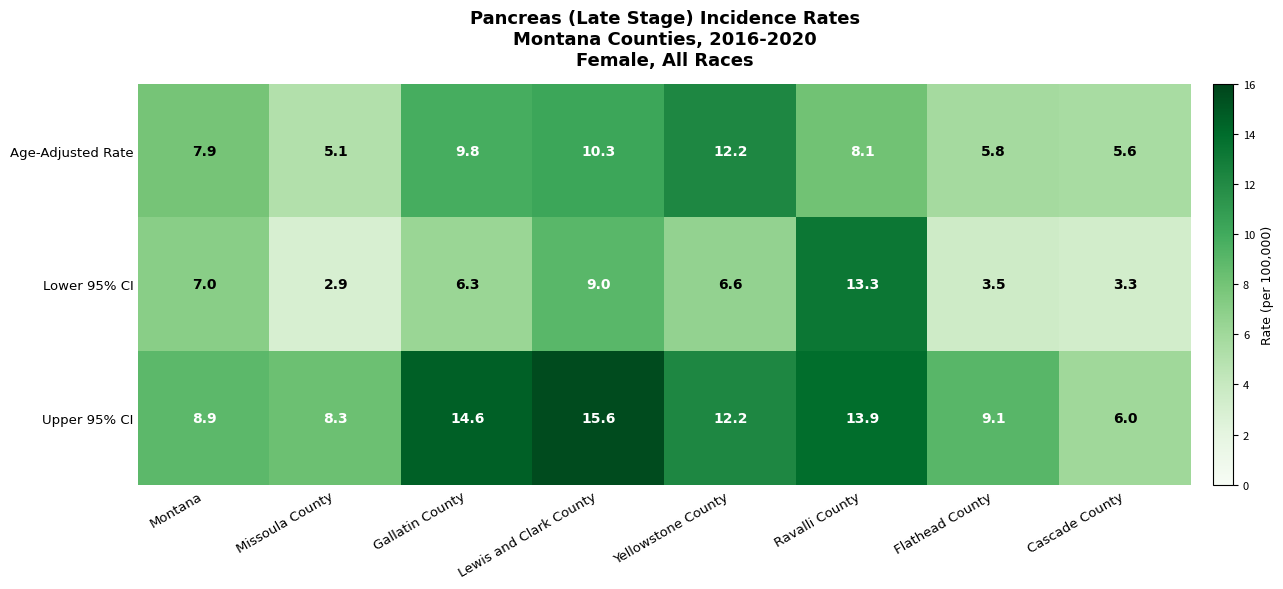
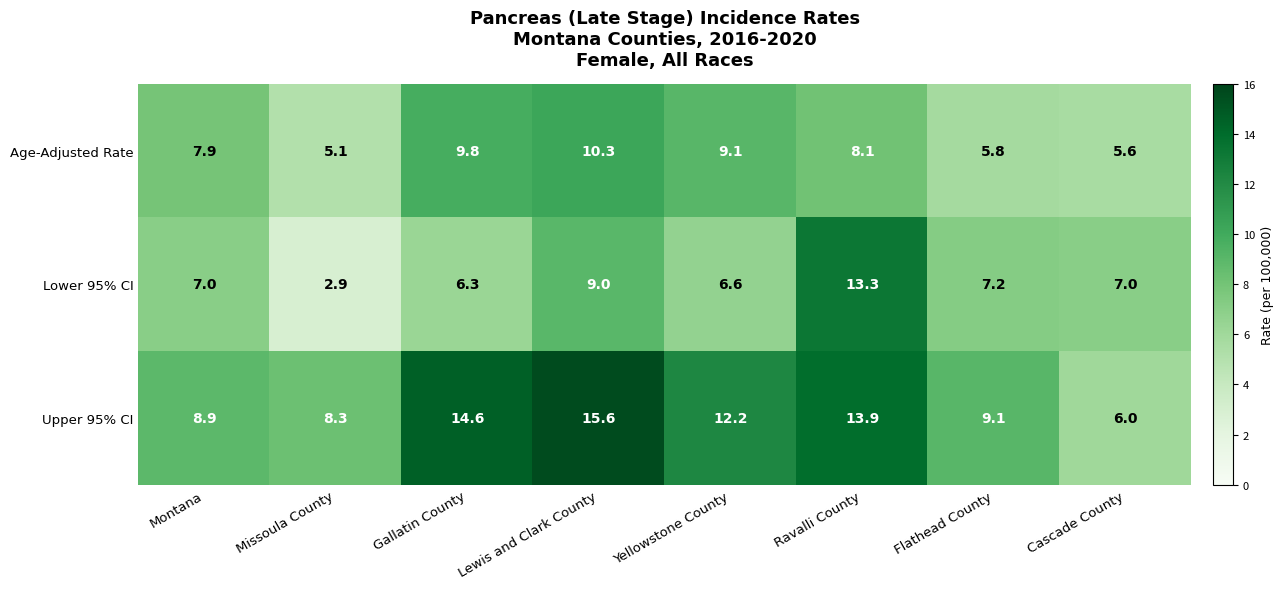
Age-Adjusted Rate, Yellowstone County: 12.2 -> 9.1
Lower 95% CI, Flathead County: 3.5 -> 7.2
Lower 95% CI, Cascade County: 3.3 -> 7.0
